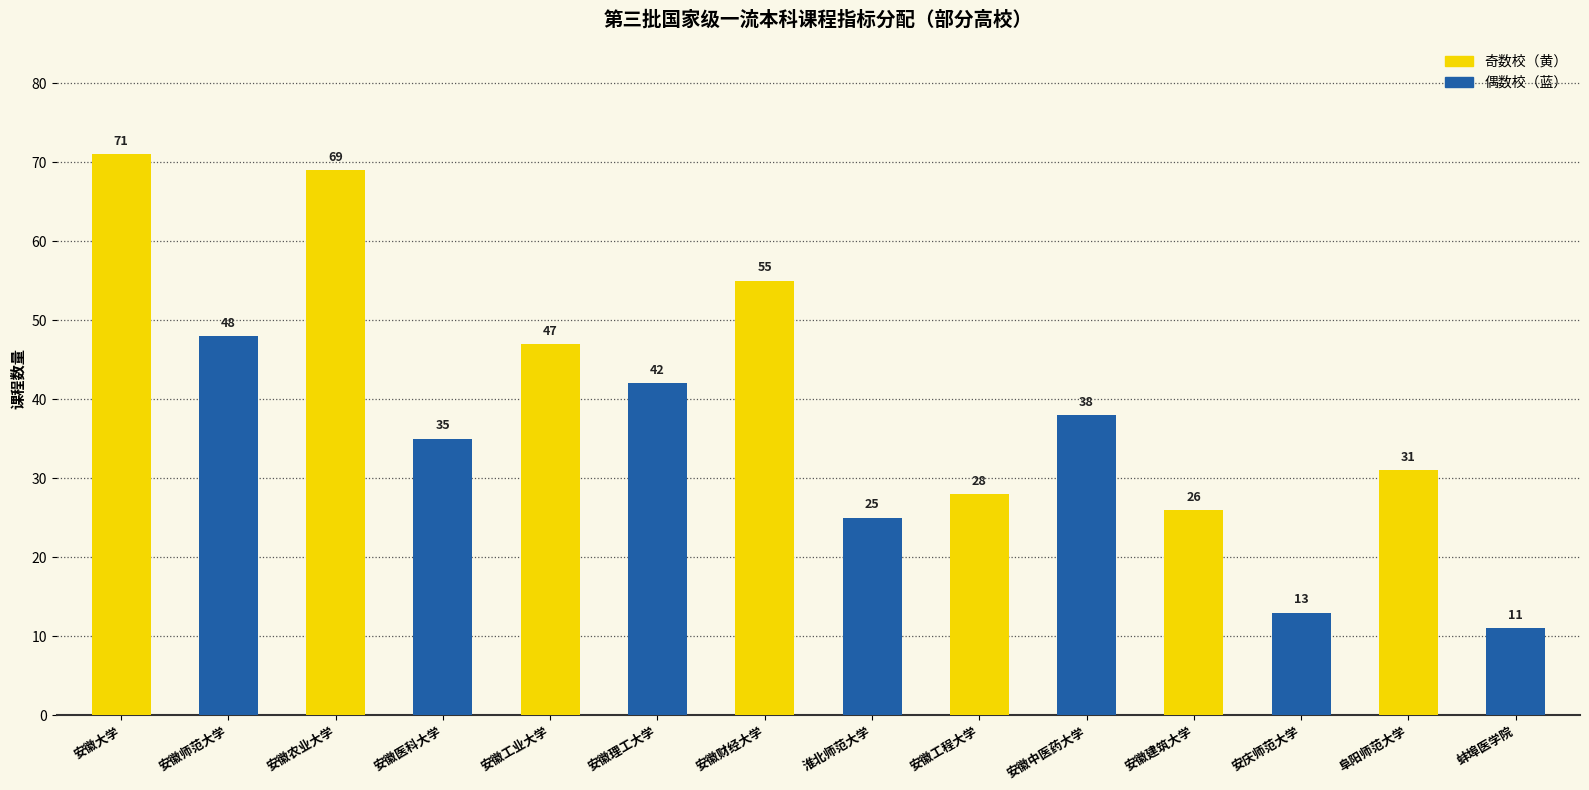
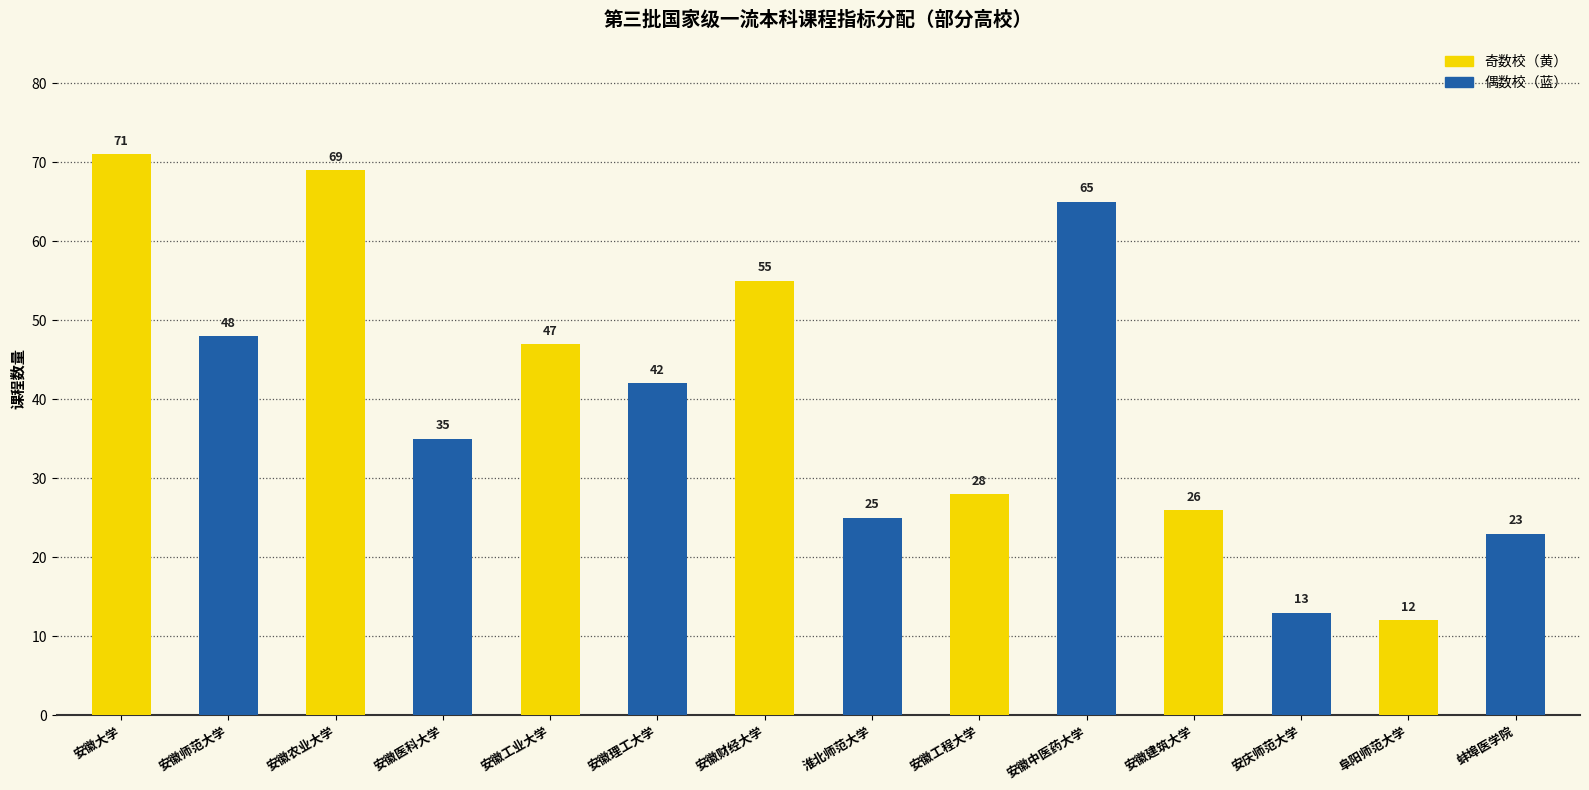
安徽中医药大学: 38 -> 65
阜阳师范大学: 31 -> 12
蚌埠医学院: 11 -> 23
